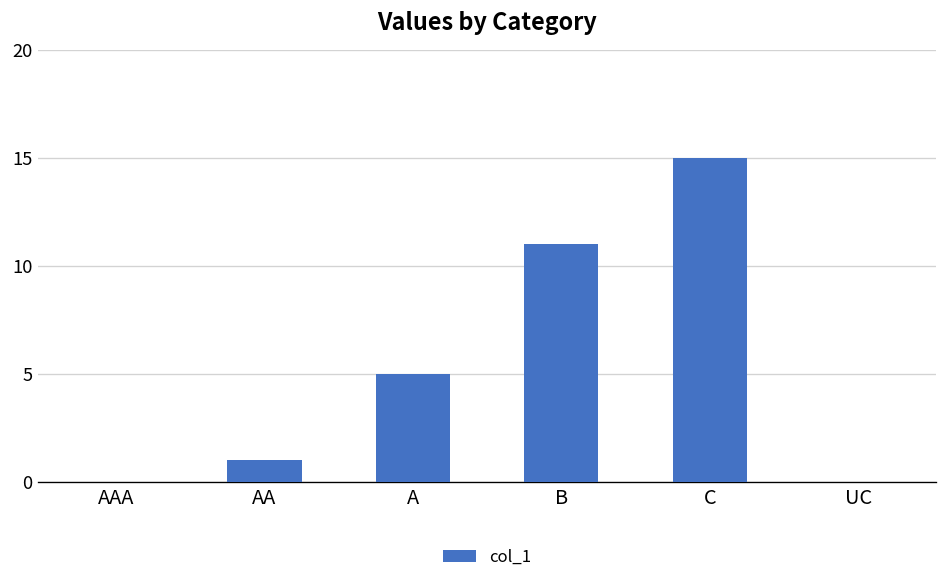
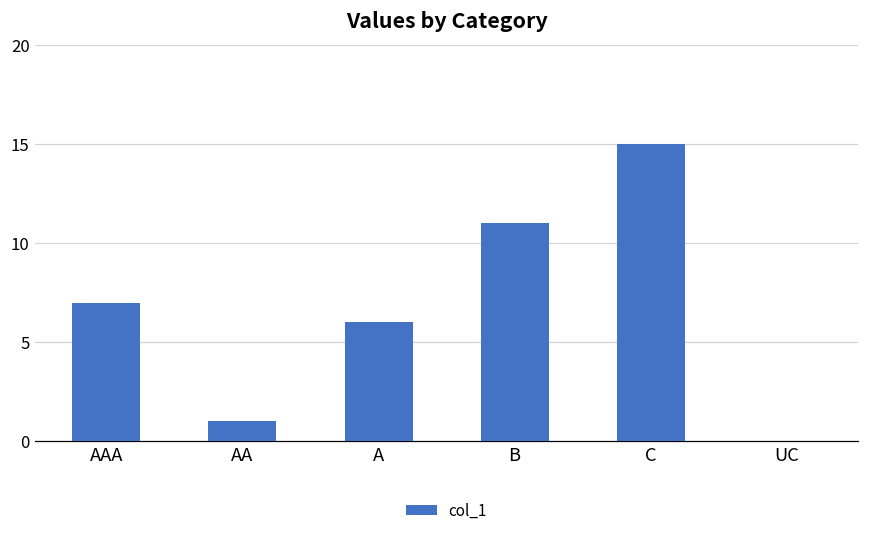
AAA: 0 -> 7
A: 5 -> 6
